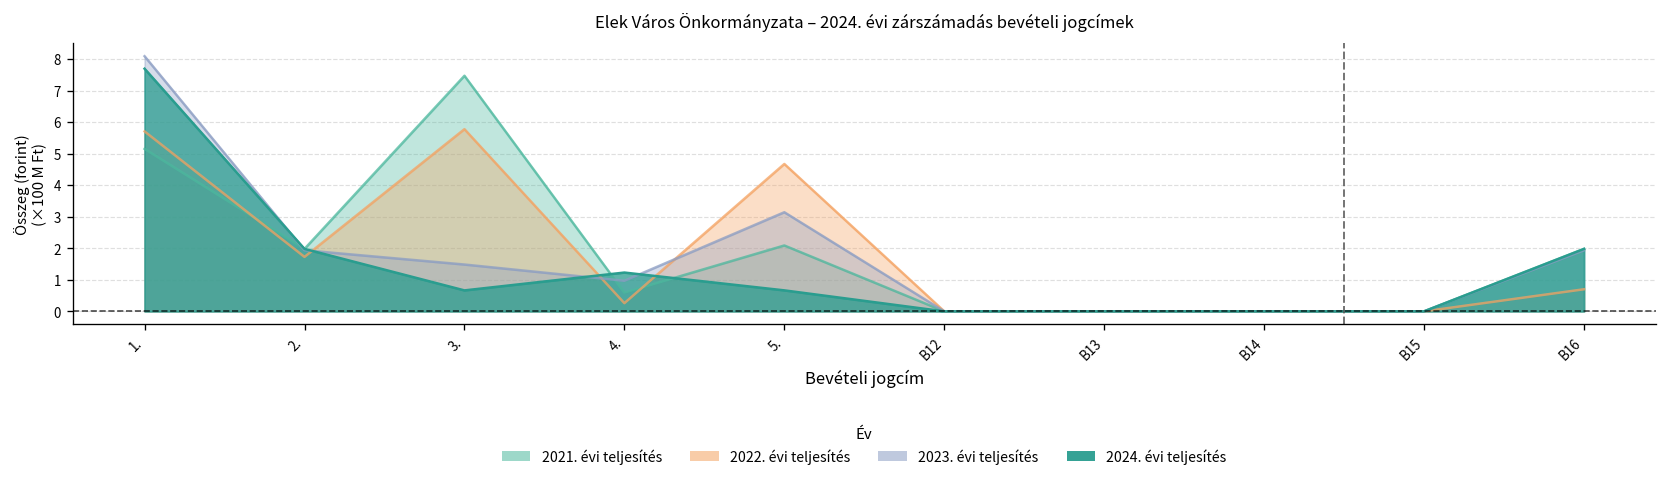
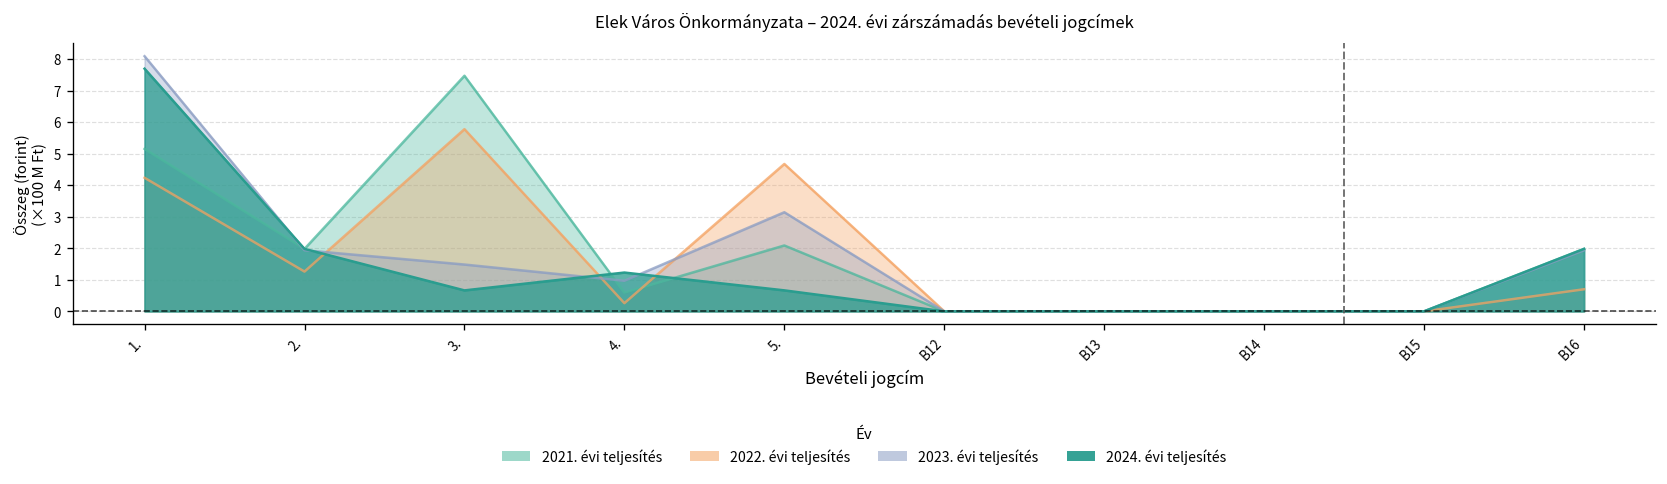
2022. évi teljesítés, 1.: 5.7 -> 4.2
2022. évi teljesítés, 2.: 1.7 -> 1.3
